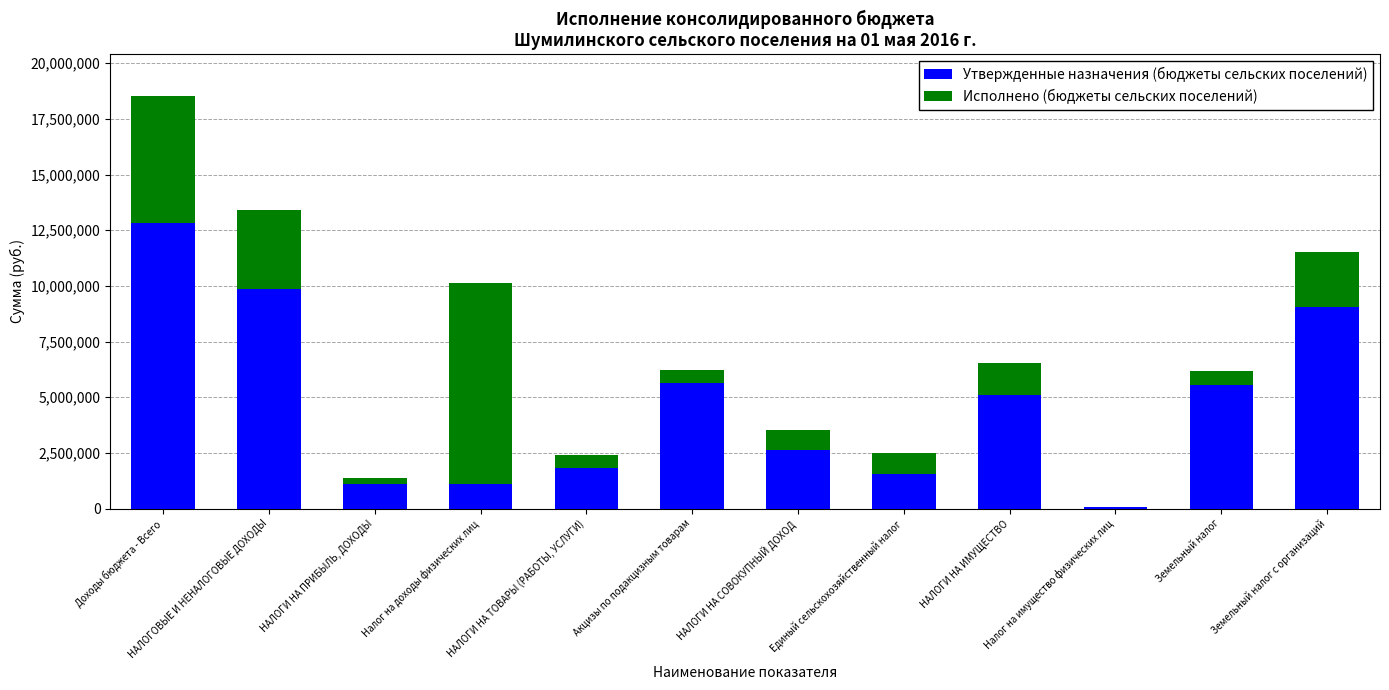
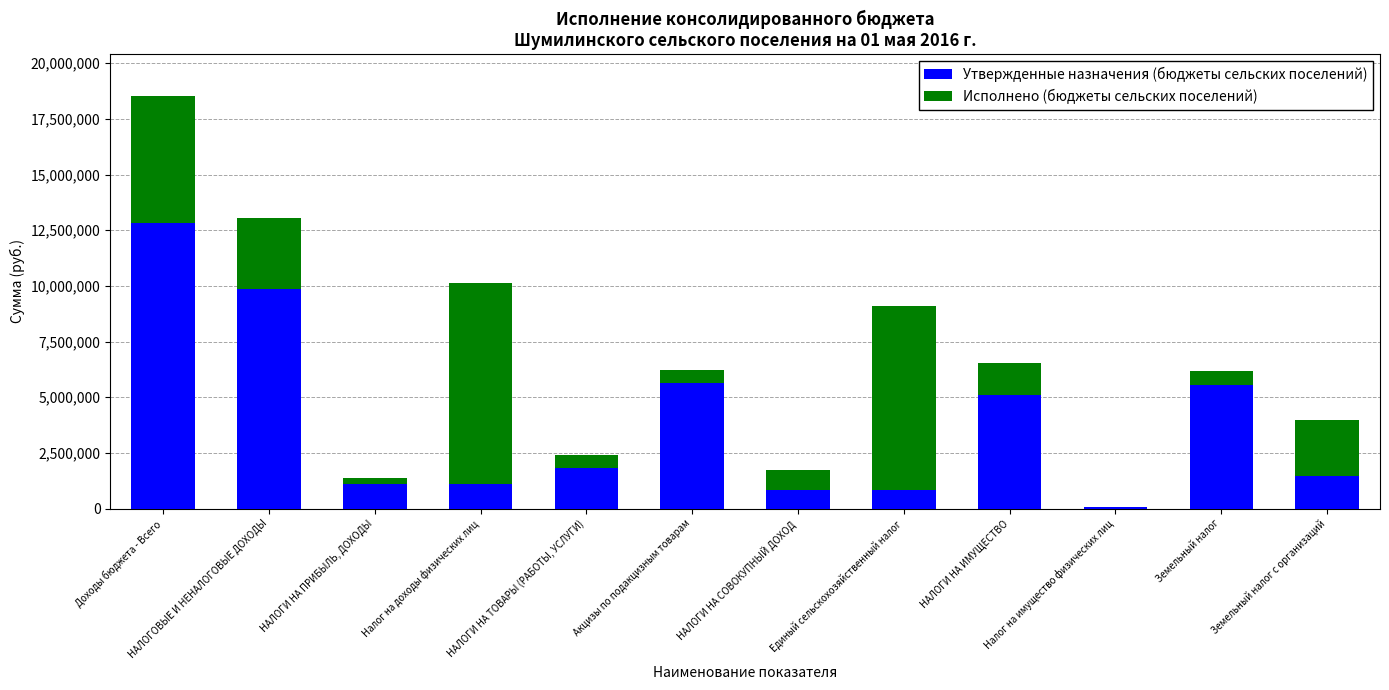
Исполнено (бюджеты сельских поселений), НАЛОГОВЫЕ И НЕНАЛОГОВЫЕ ДОХОДЫ: 3,600,000 -> 3,200,000
Утвержденные назначения (бюджеты сельских поселений), НАЛОГИ НА СОВОКУПНЫЙ ДОХОД: 2,600,000 -> 800,000
Утвержденные назначения (бюджеты сельских поселений), Единый сельскохозяйственный налог: 1,500,000 -> 800,000
Исполнено (бюджеты сельских поселений), Единый сельскохозяйственный налог: 900,000 -> 8,300,000
Утвержденные назначения (бюджеты сельских поселений), Земельный налог с организаций: 9,100,000 -> 1,500,000
